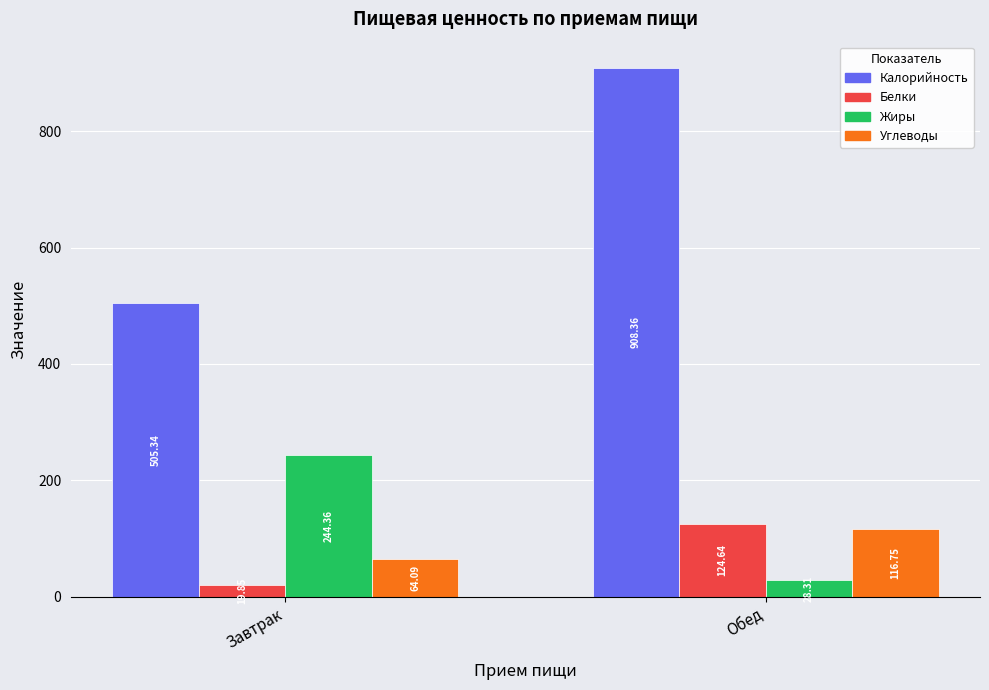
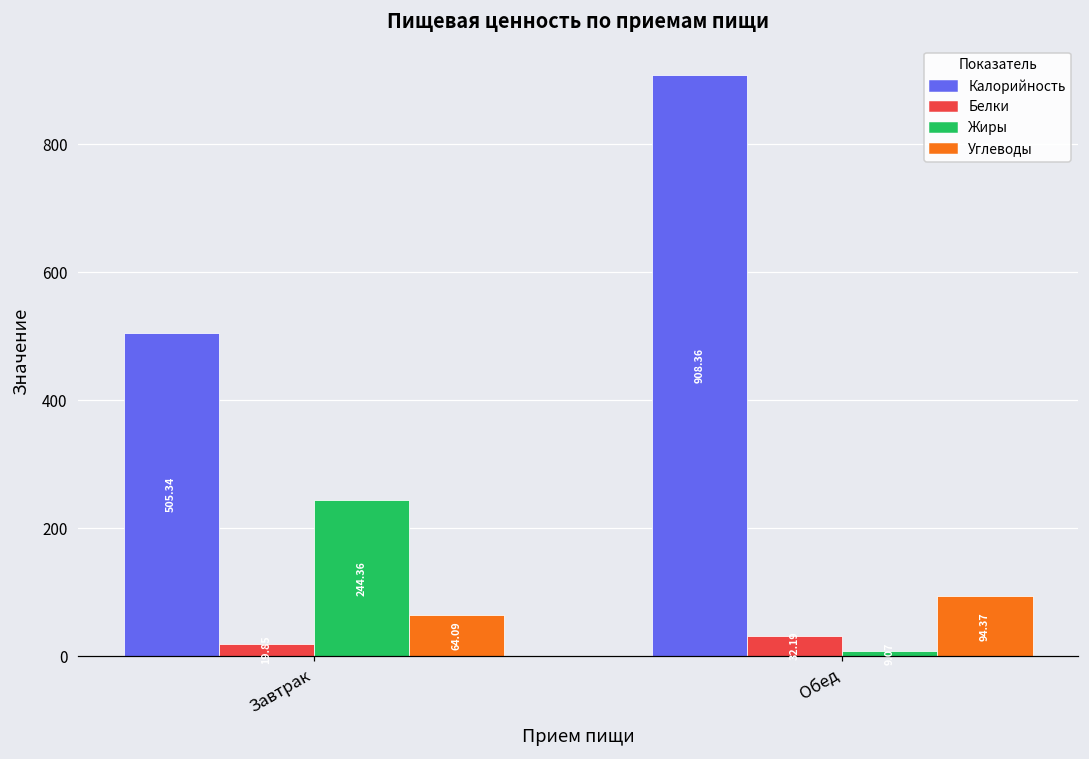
Белки, Обед: 124.64 -> 32.19
Жиры, Обед: 30 -> 10
Углеводы, Обед: 116.75 -> 94.37
